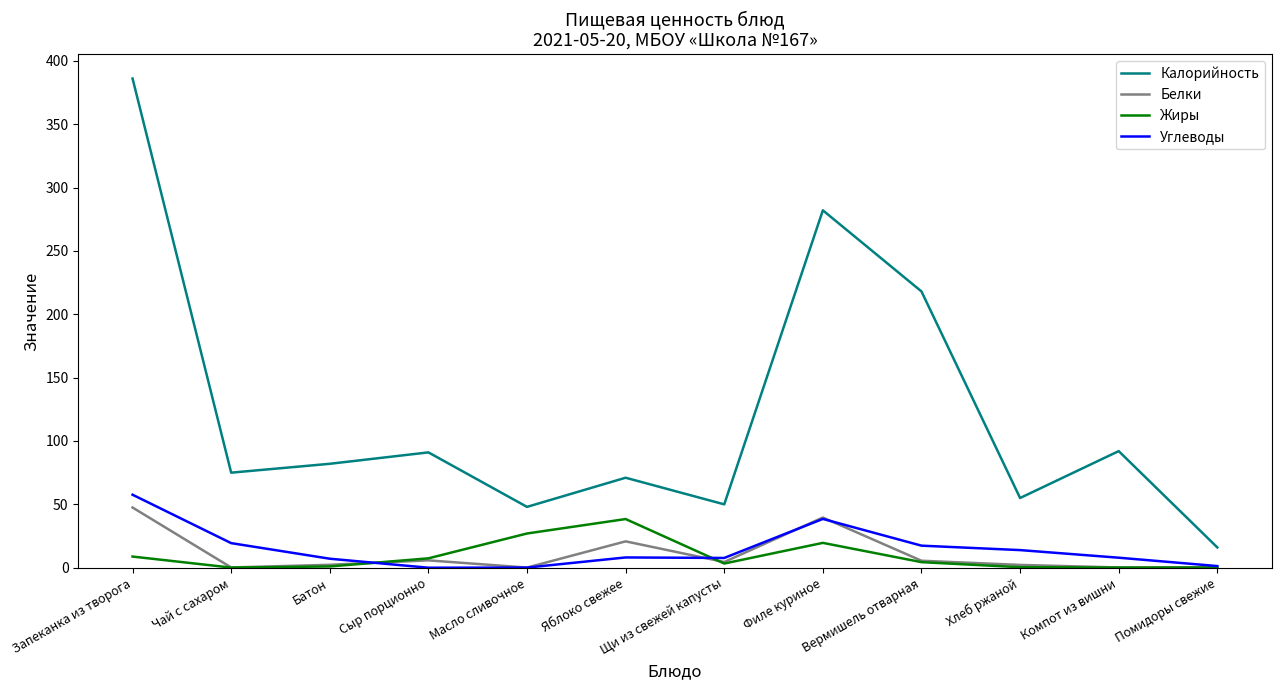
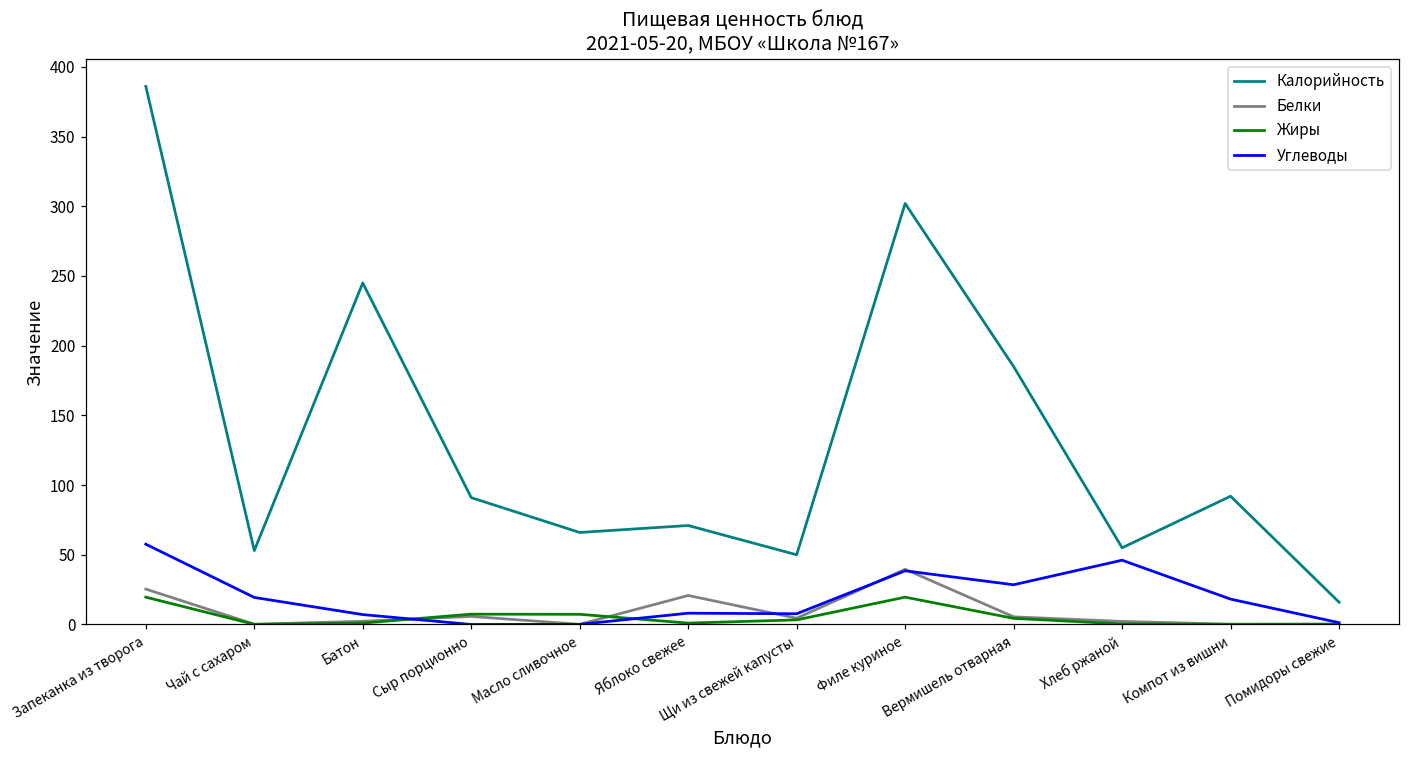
Белки, Запеканка из творога: 48 -> 25
Жиры, Запеканка из творога: 9 -> 20
Калорийность, Чай с сахаром: 75 -> 53
Калорийность, Батон: 82 -> 245
Калорийность, Масло сливочное: 48 -> 66
Жиры, Масло сливочное: 27 -> 7
Жиры, Яблоко свежее: 38 -> 1
Калорийность, Филе куриное: 282 -> 302
Калорийность, Вермишель отварная: 218 -> 185
Углеводы, Вермишель отварная: 17 -> 29
Углеводы, Хлеб ржаной: 14 -> 46
Углеводы, Компот из вишни: 8 -> 18
